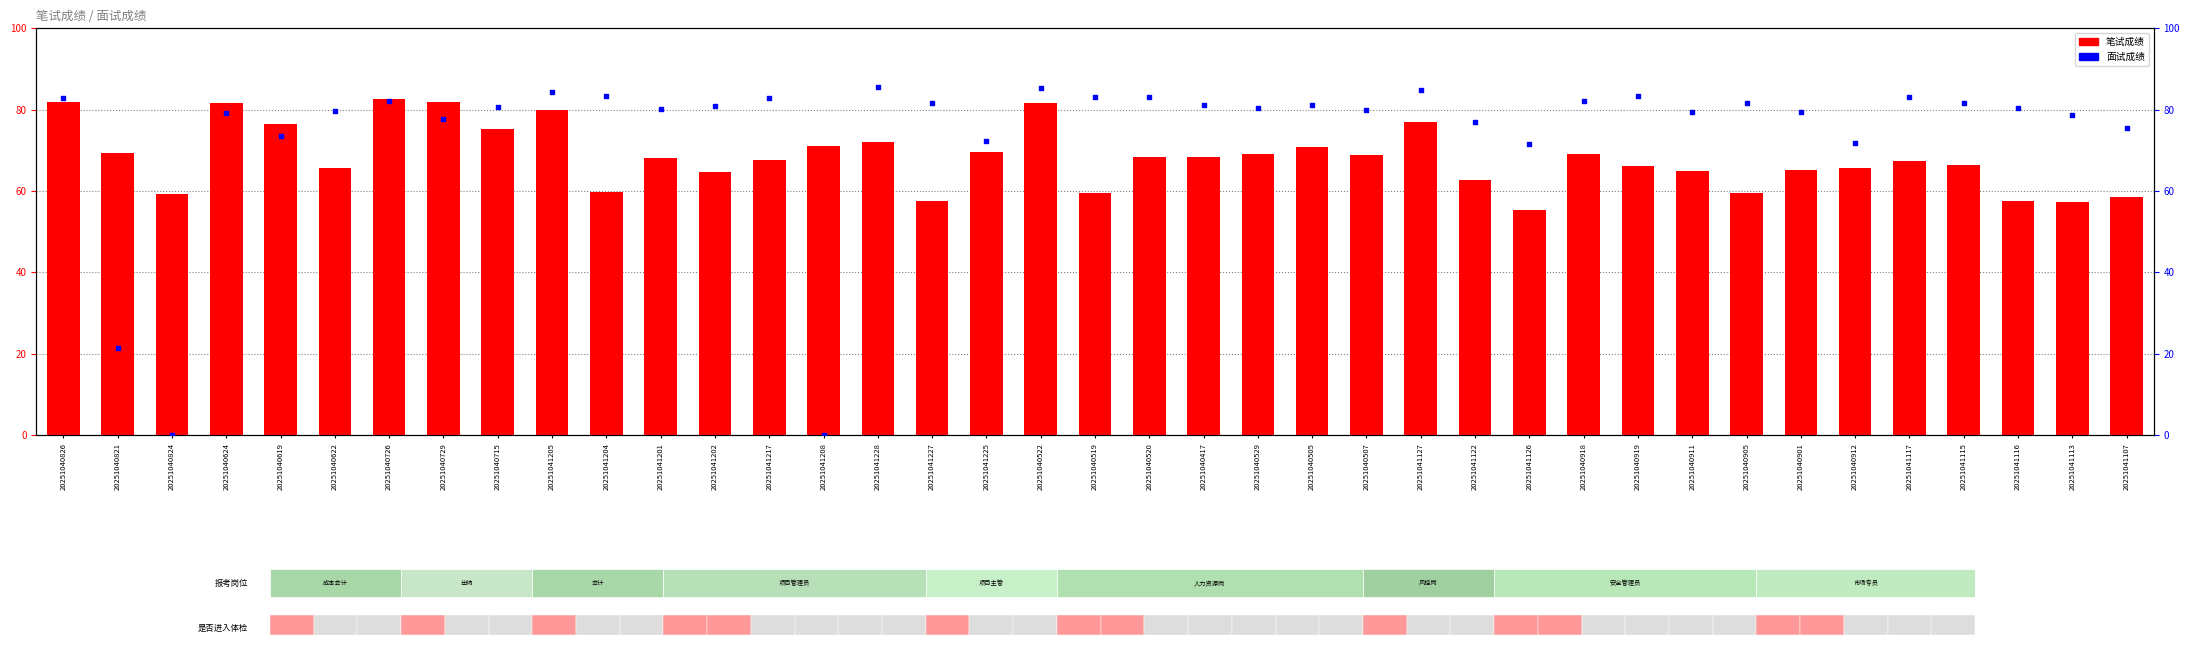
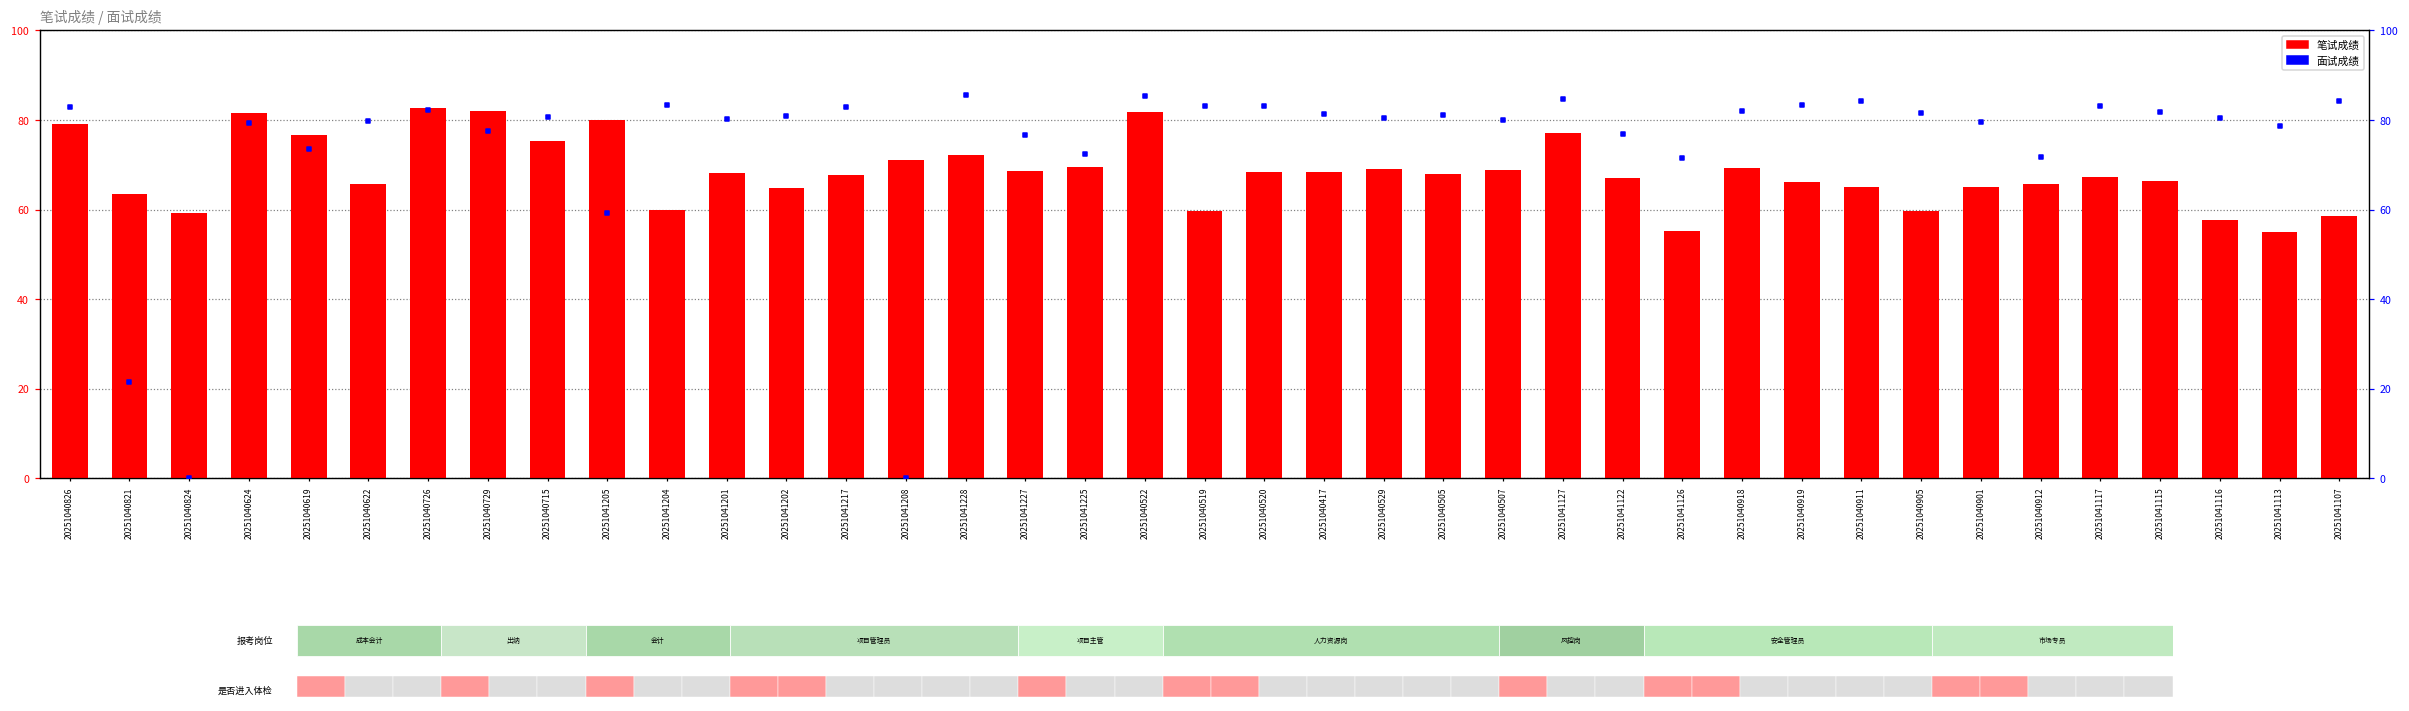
笔试成绩, 20251040826: 82 -> 79
笔试成绩, 20251040821: 69 -> 64
笔试成绩, 20251041227: 58 -> 69
笔试成绩, 20251040505: 71 -> 68
笔试成绩, 20251041122: 63 -> 67
笔试成绩, 20251041113: 57 -> 55
面试成绩, 20251041205: 84 -> 59
面试成绩, 20251041227: 82 -> 77
面试成绩, 20251040911: 80 -> 84
面试成绩, 20251041107: 76 -> 84
